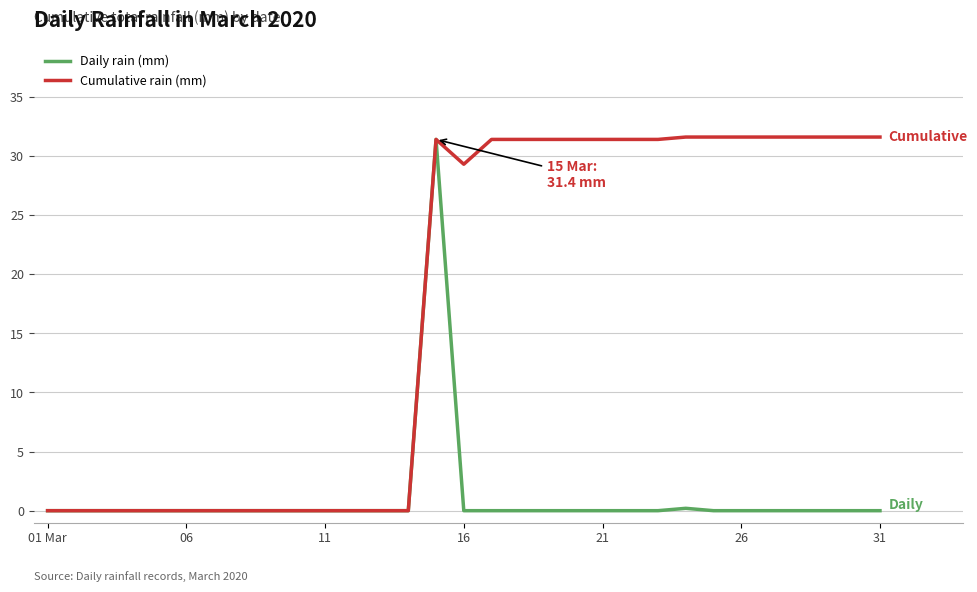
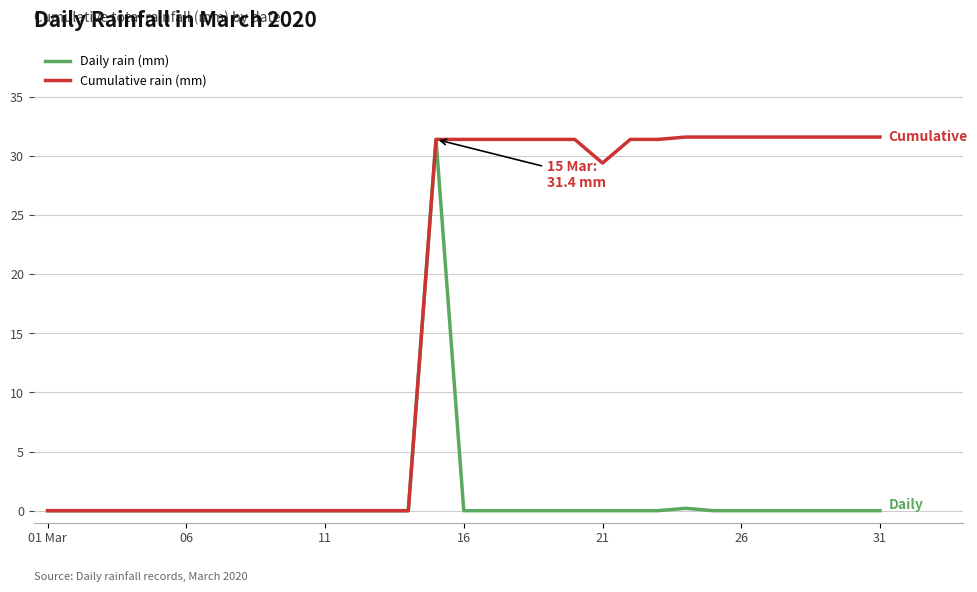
Cumulative rain (mm), 16: 29.3 -> 31.4
Cumulative rain (mm), 21: 31.4 -> 29.4
